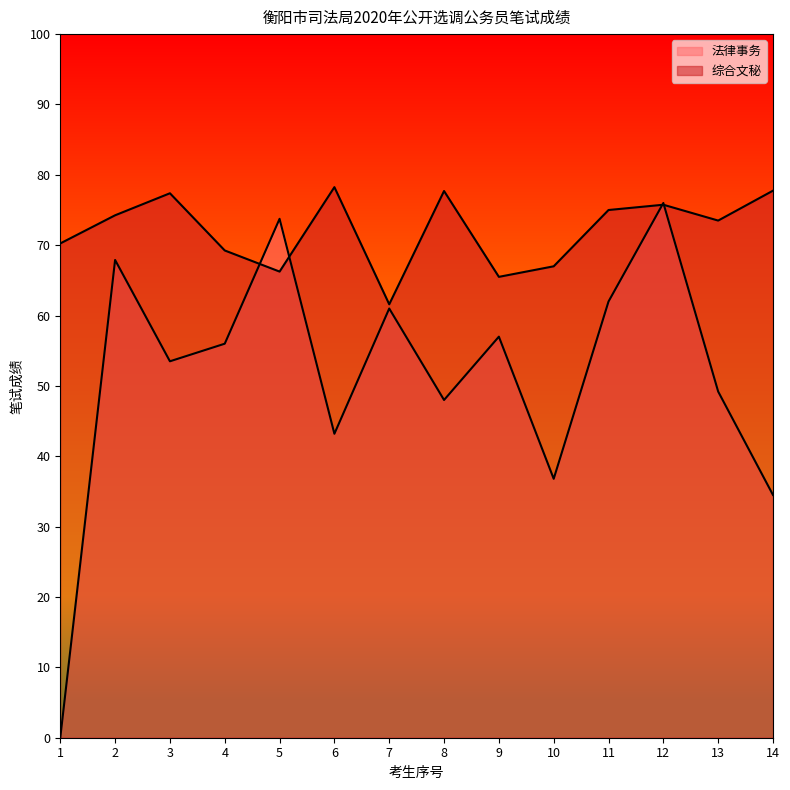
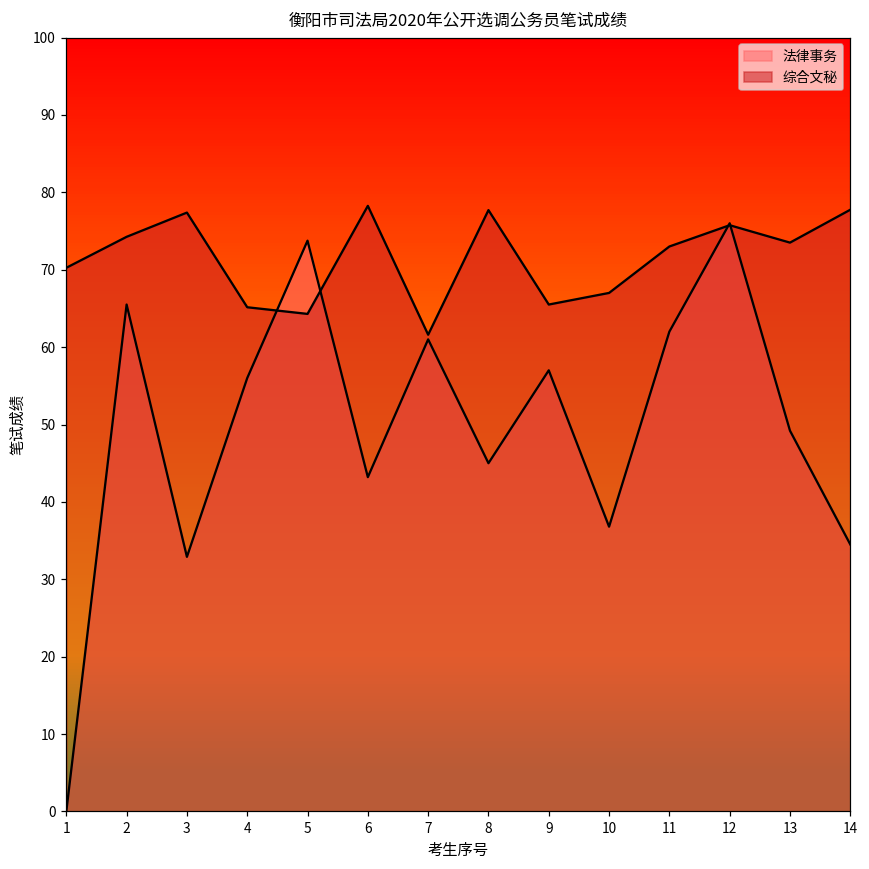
法律事务, 2: 68 -> 66
法律事务, 3: 54 -> 33
综合文秘, 4: 69 -> 65
综合文秘, 5: 66 -> 64
法律事务, 8: 48 -> 45
综合文秘, 11: 75 -> 73
